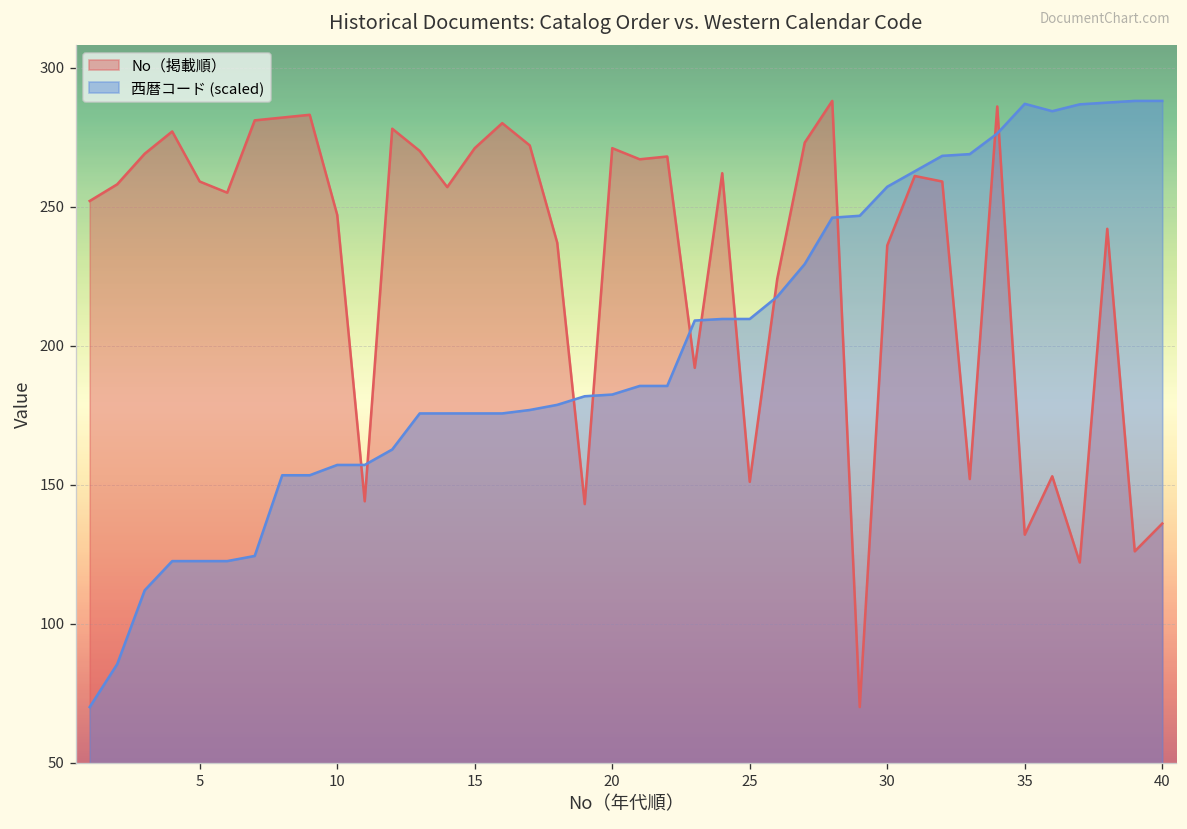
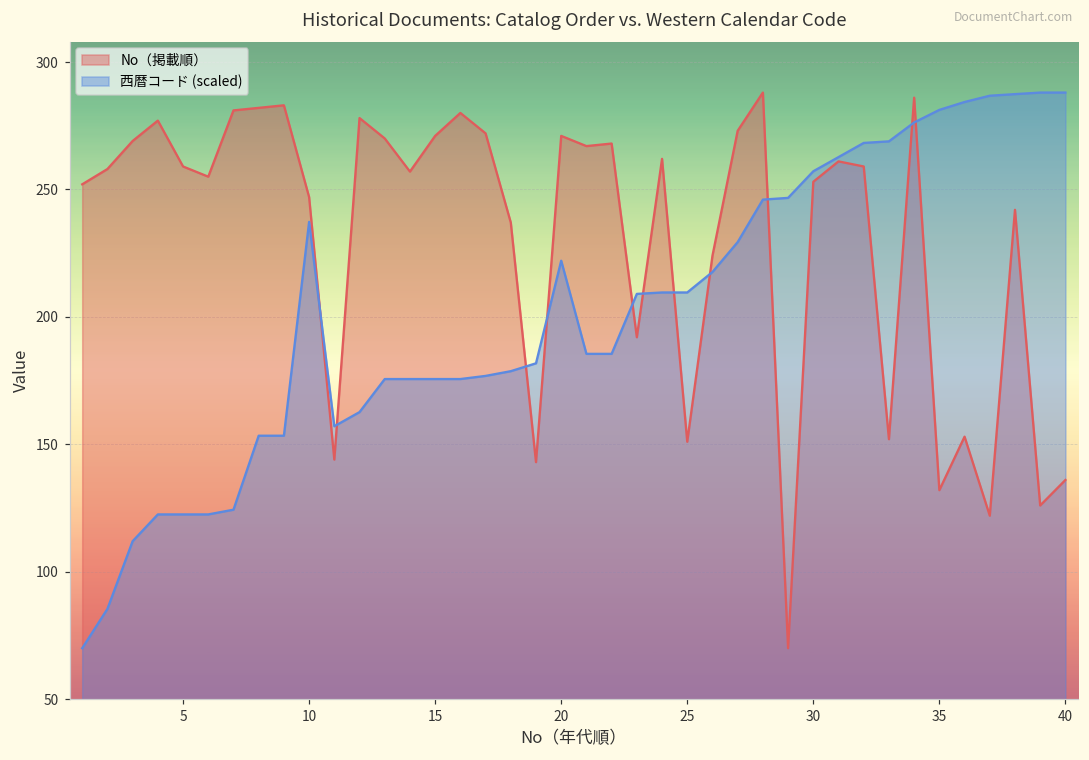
西暦コード (scaled), 10: 157 -> 237
西暦コード (scaled), 20: 182 -> 222
No（掲載順）, 30: 236 -> 253
西暦コード (scaled), 35: 287 -> 281
